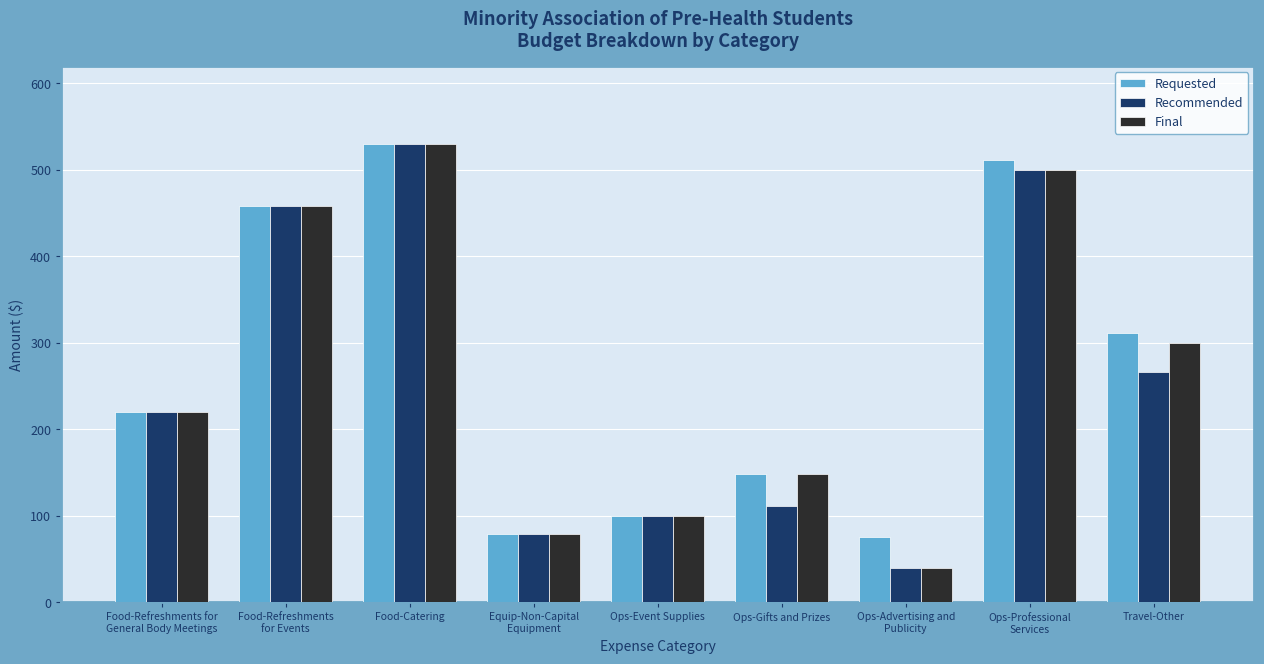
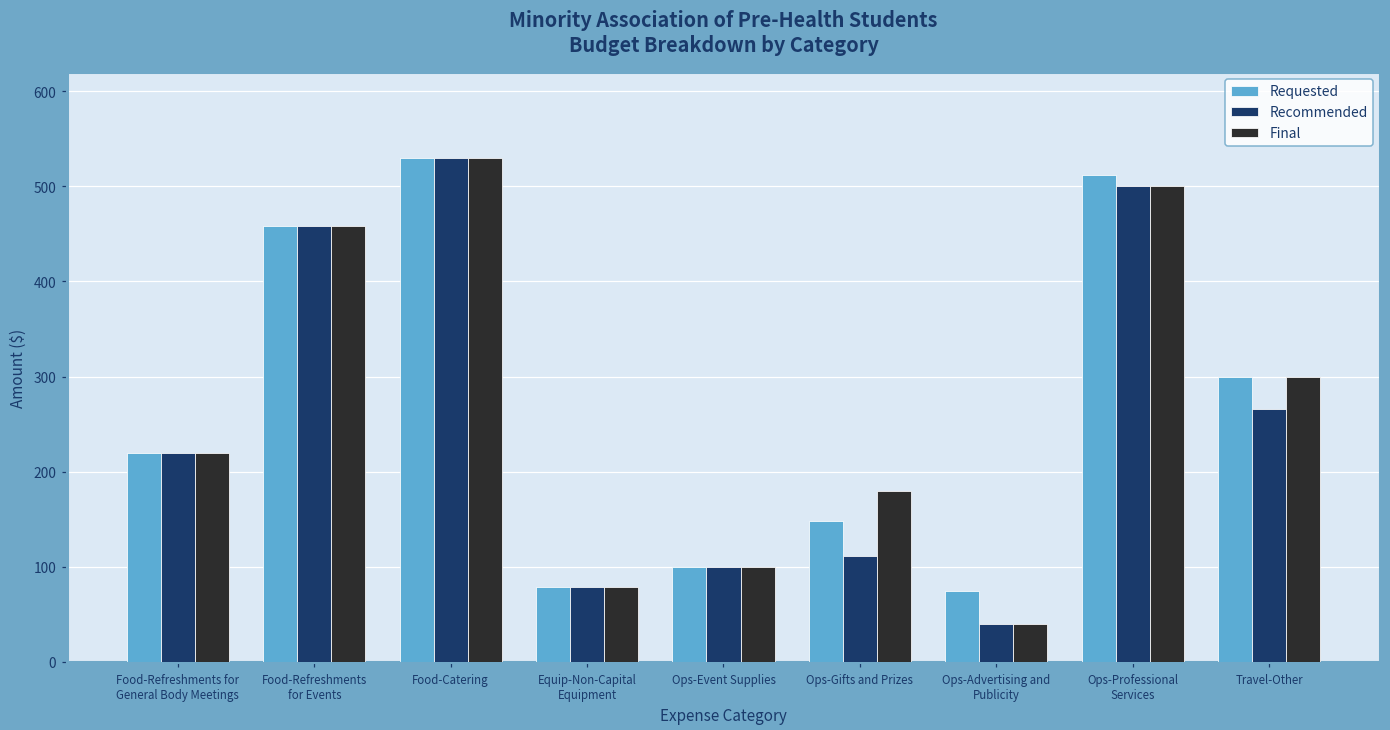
Final, Ops-Gifts and Prizes: 150 -> 180
Requested, Travel-Other: 310 -> 300
